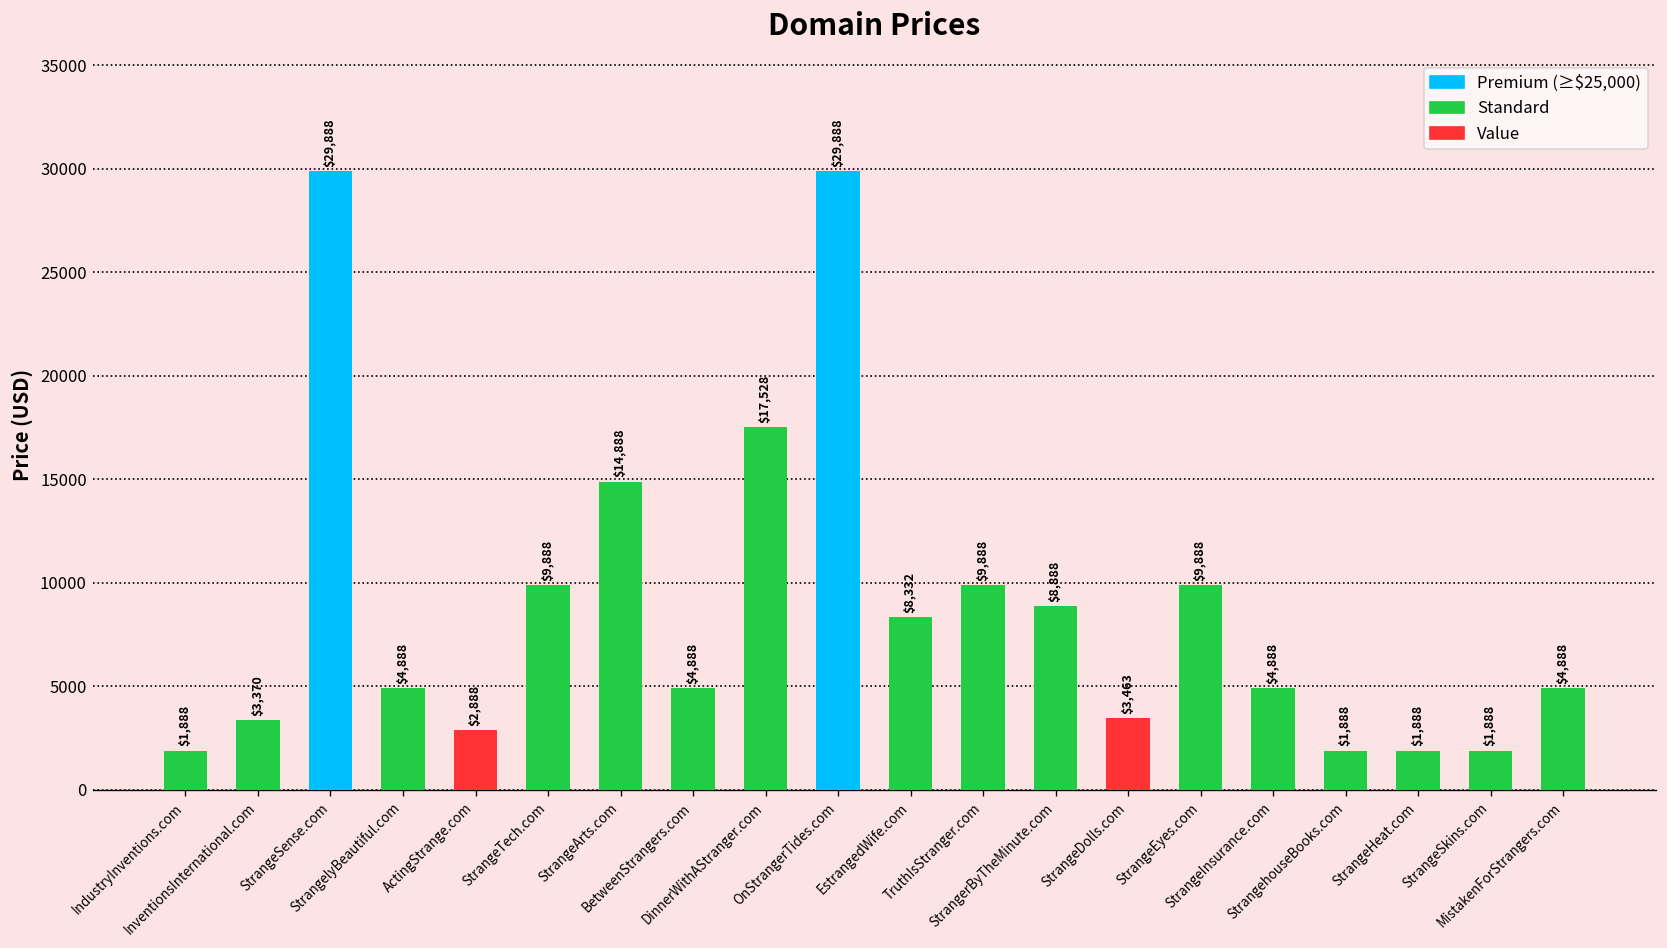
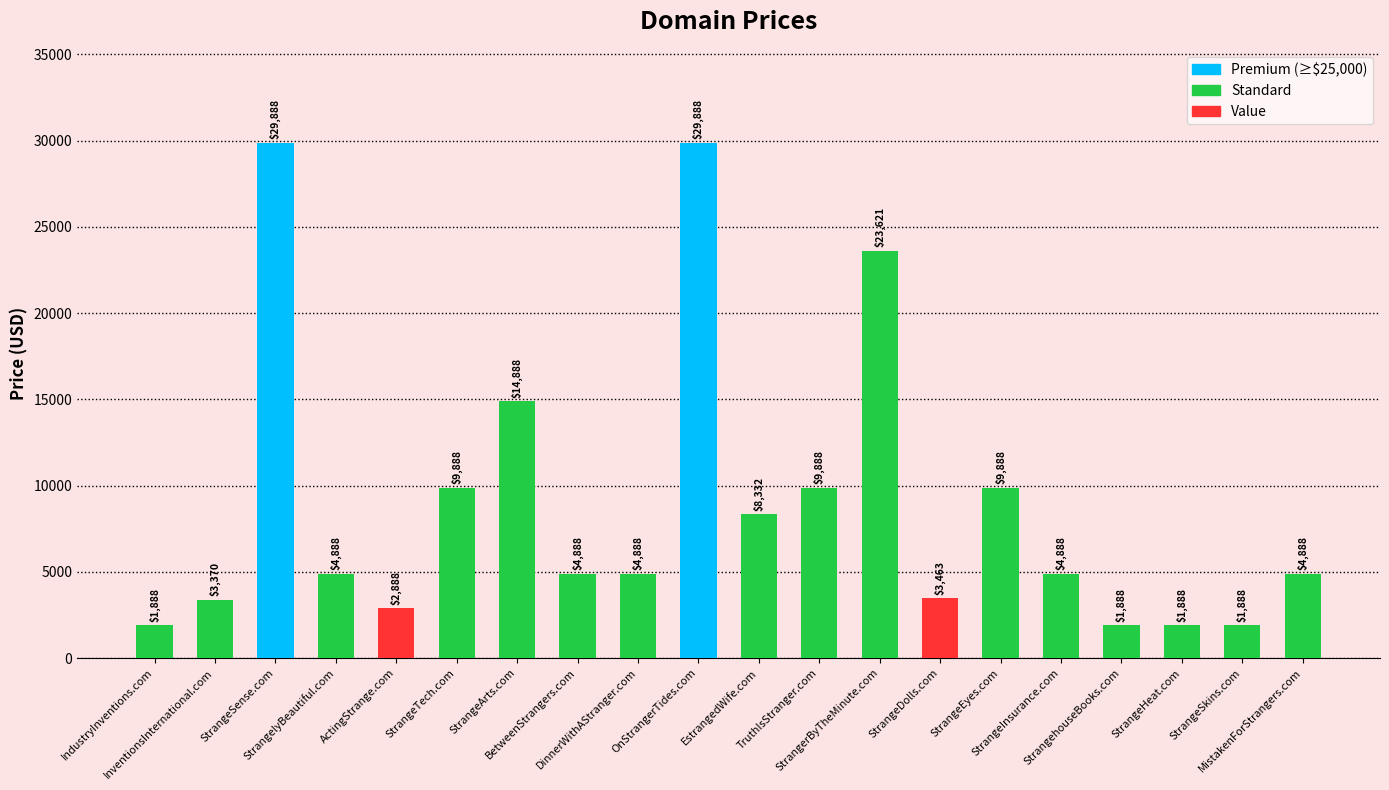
DinnerWithAStranger.com: $17,528 -> $4,888
StrangerByTheMinute.com: $8,888 -> $23,621
